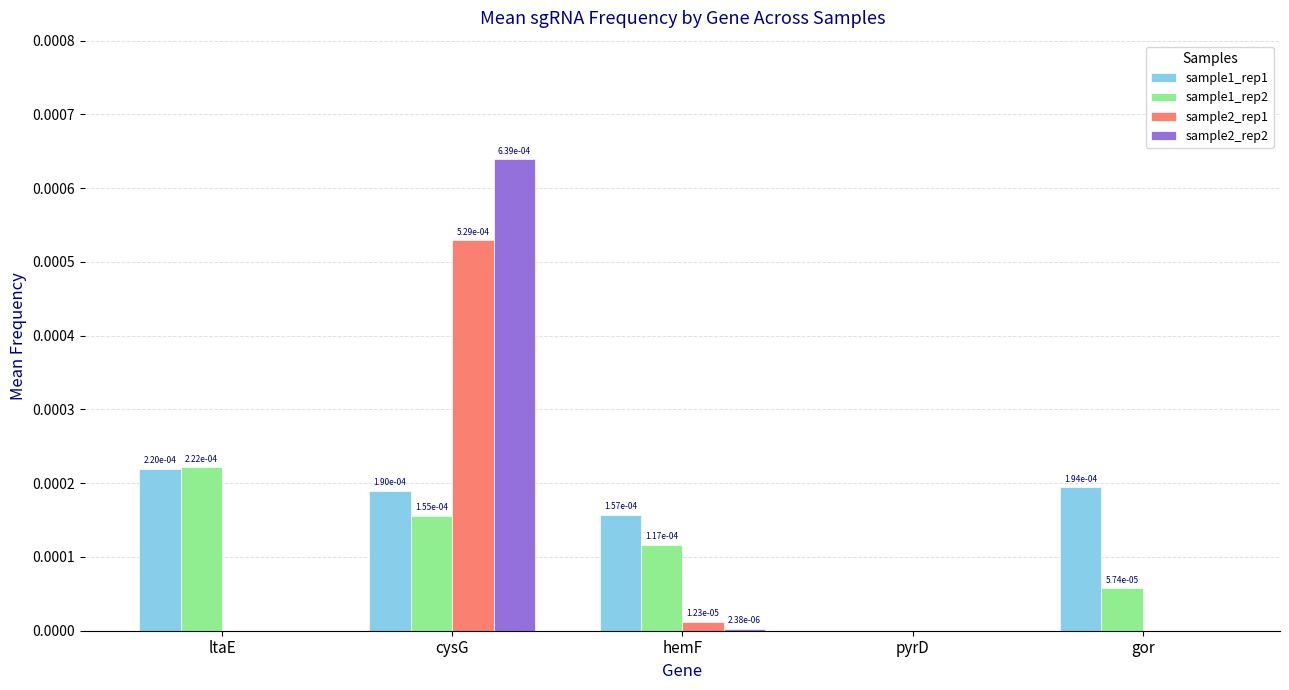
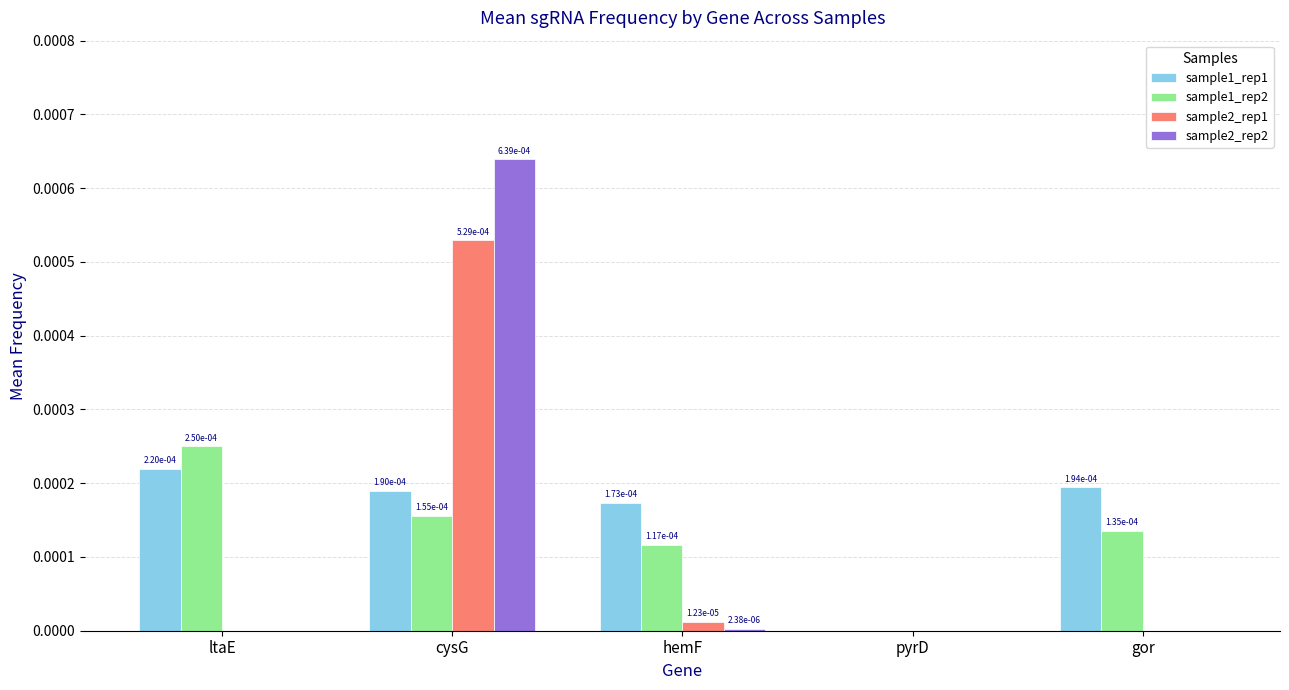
sample1_rep2, ltaE: 2.22e-04 -> 2.50e-04
sample1_rep1, hemF: 1.57e-04 -> 1.73e-04
sample1_rep2, gor: 5.74e-05 -> 1.35e-04
